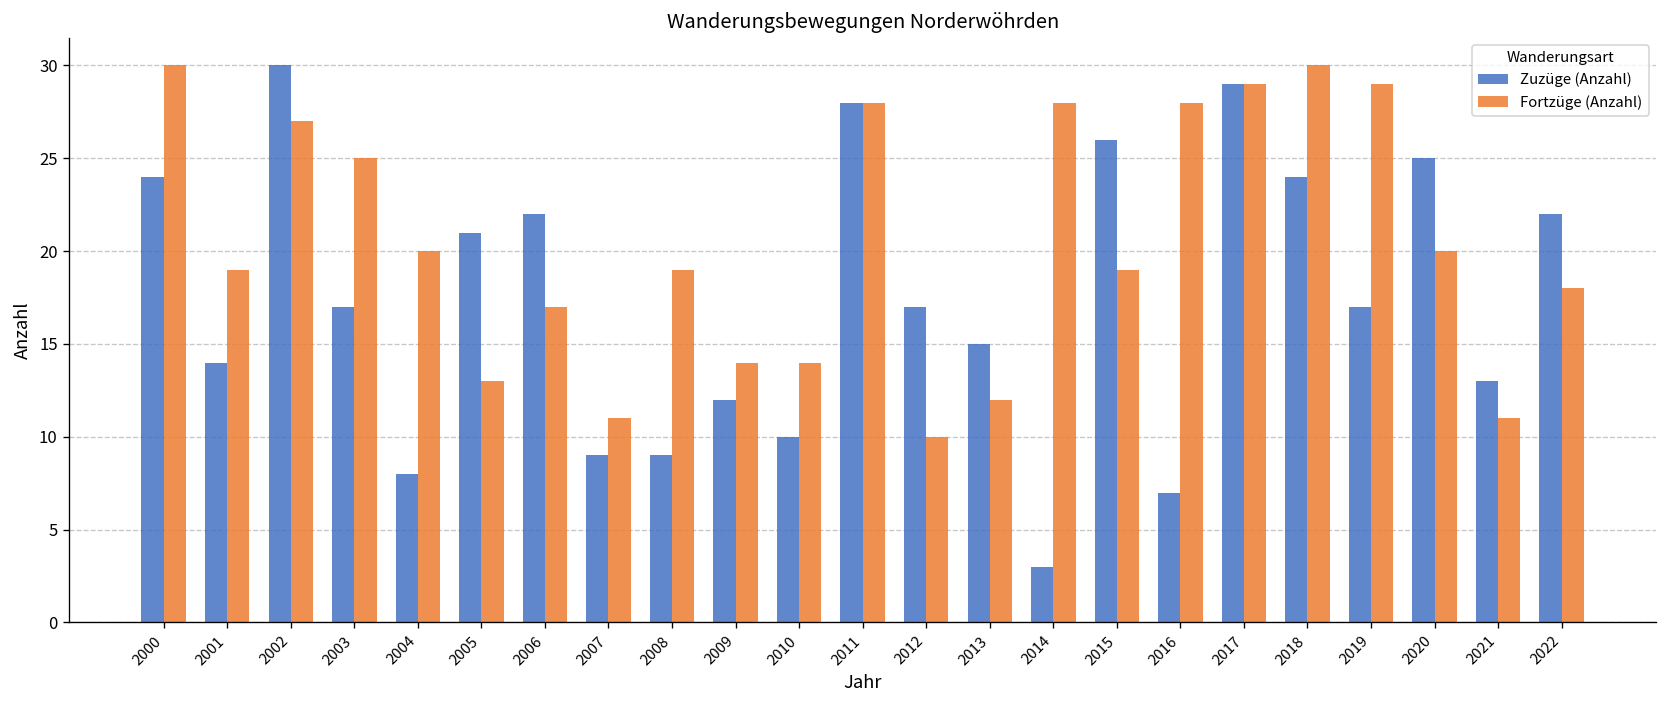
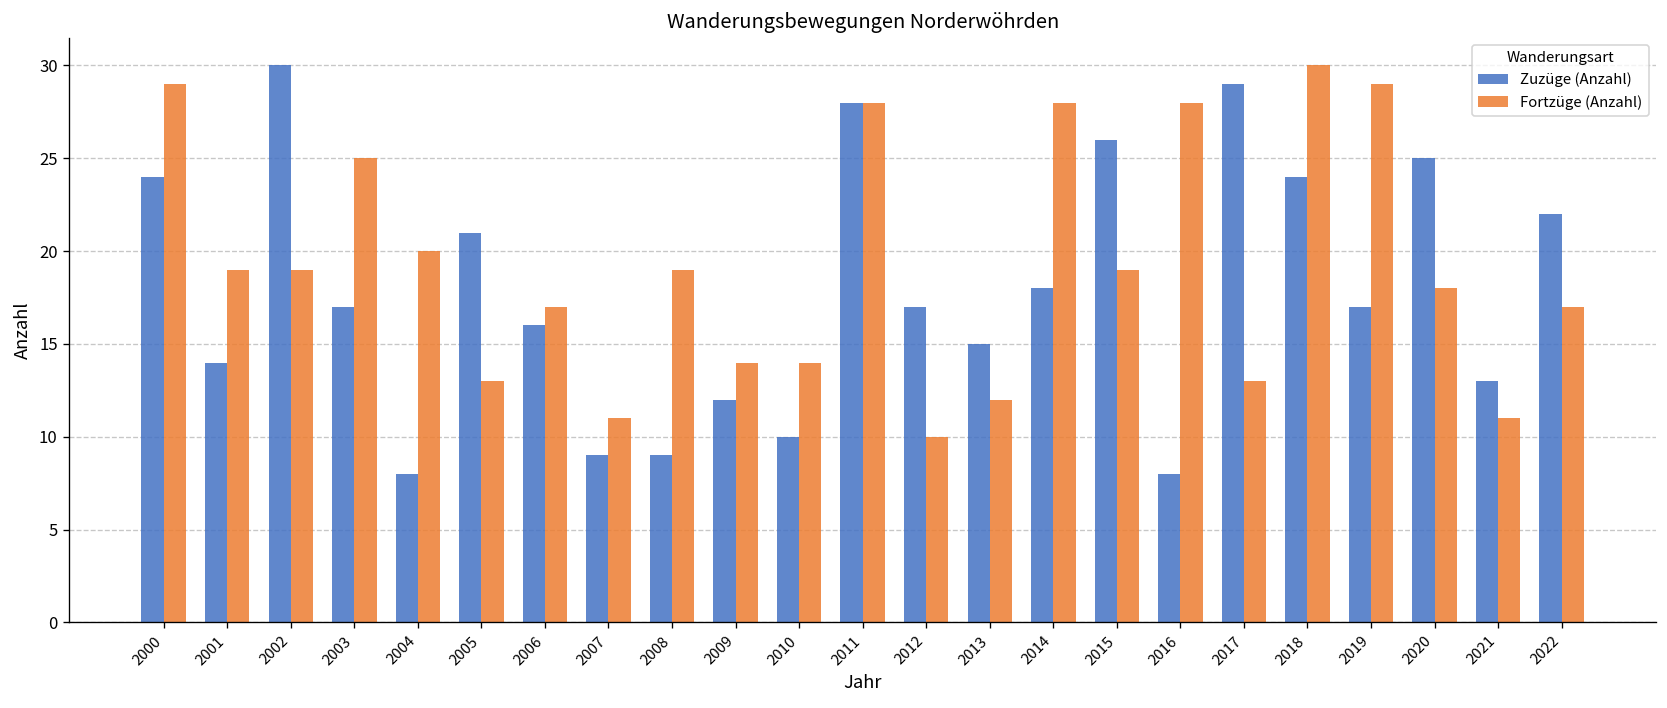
Fortzüge (Anzahl), 2000: 30 -> 29
Fortzüge (Anzahl), 2002: 27 -> 19
Zuzüge (Anzahl), 2006: 22 -> 16
Zuzüge (Anzahl), 2014: 3 -> 18
Zuzüge (Anzahl), 2016: 7 -> 8
Fortzüge (Anzahl), 2017: 29 -> 13
Fortzüge (Anzahl), 2020: 20 -> 18
Fortzüge (Anzahl), 2022: 18 -> 17
